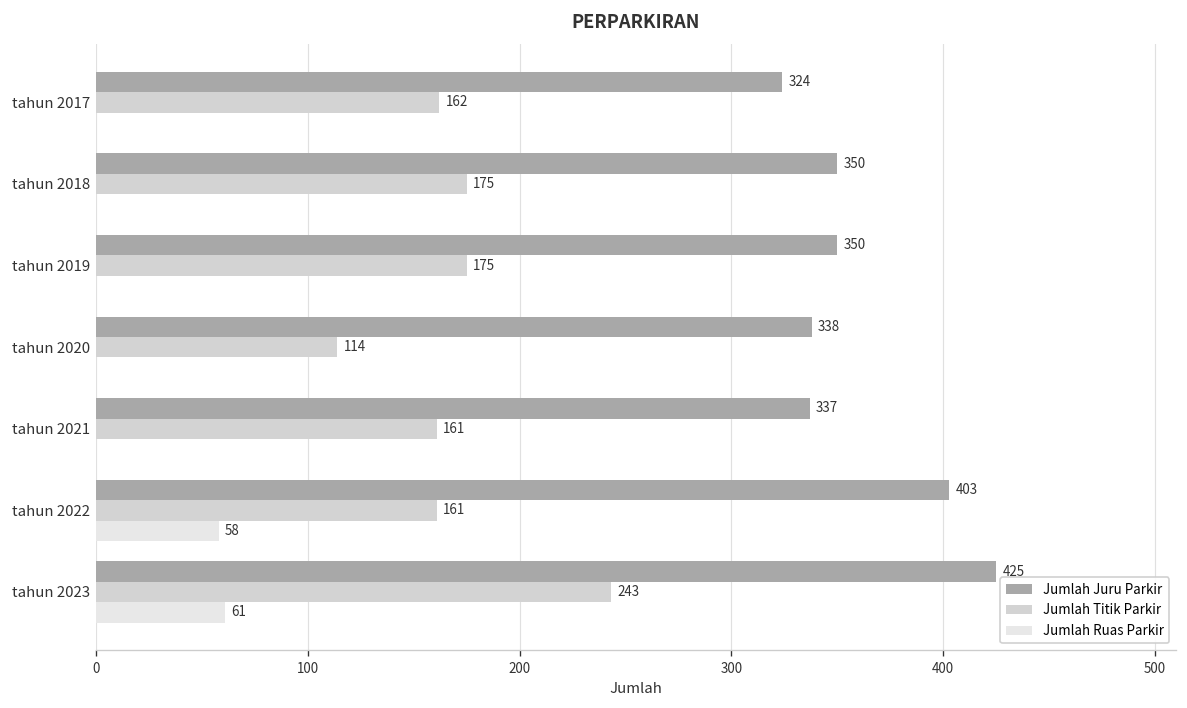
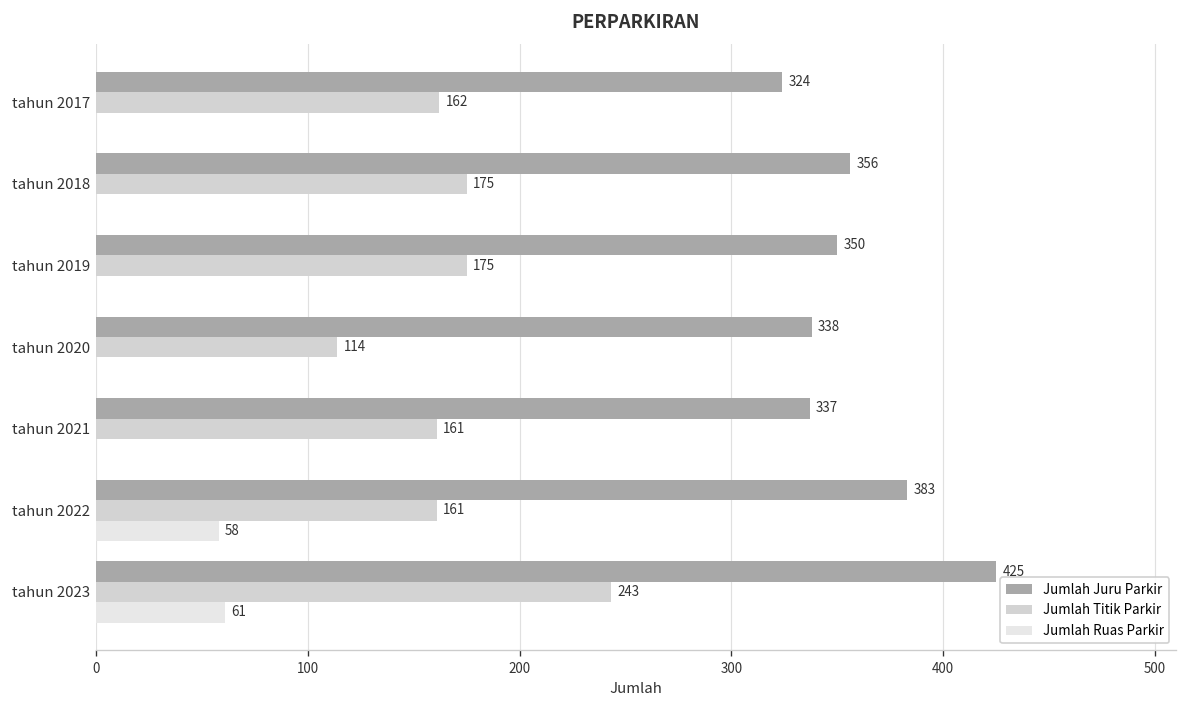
Jumlah Juru Parkir, tahun 2018: 350 -> 356
Jumlah Juru Parkir, tahun 2022: 403 -> 383
